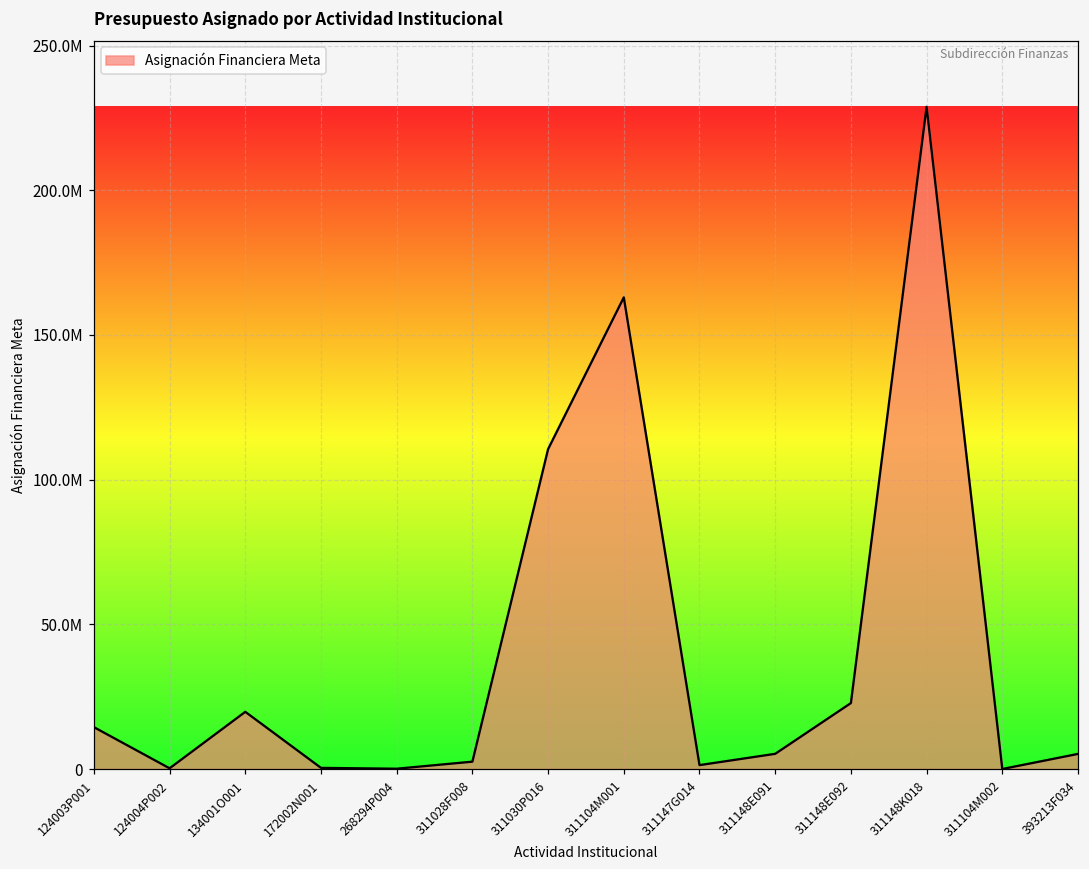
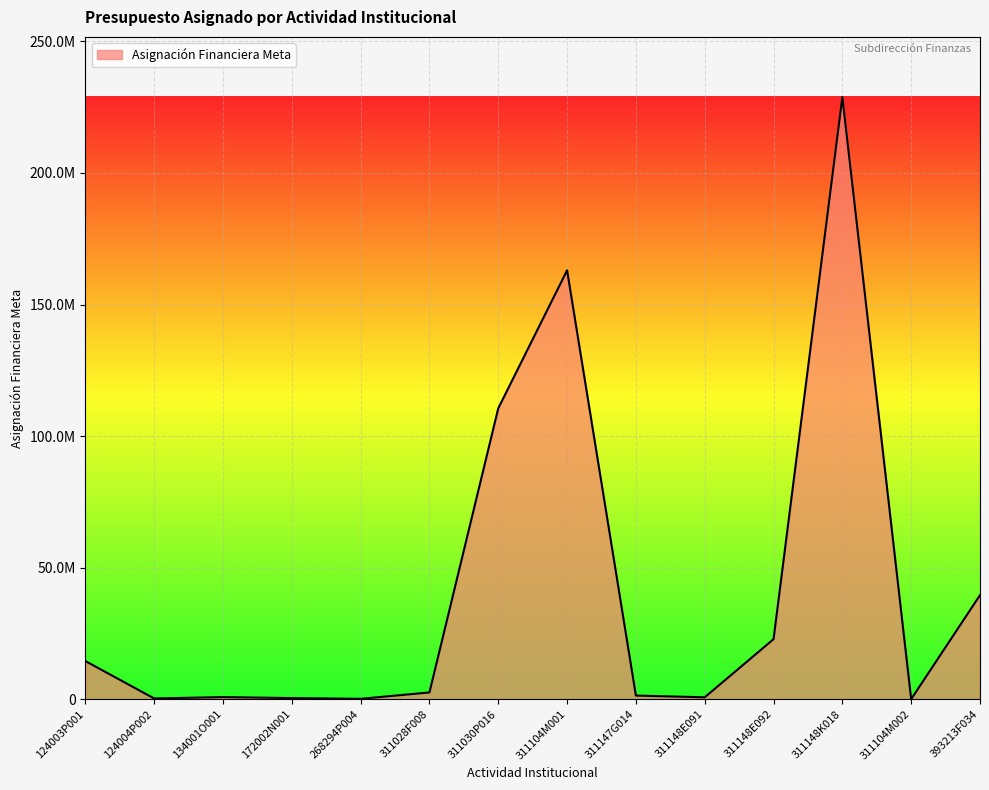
134001O001: 20000000 -> 1000000
311148E091: 5000000 -> 1000000
393213F034: 5000000 -> 40000000
